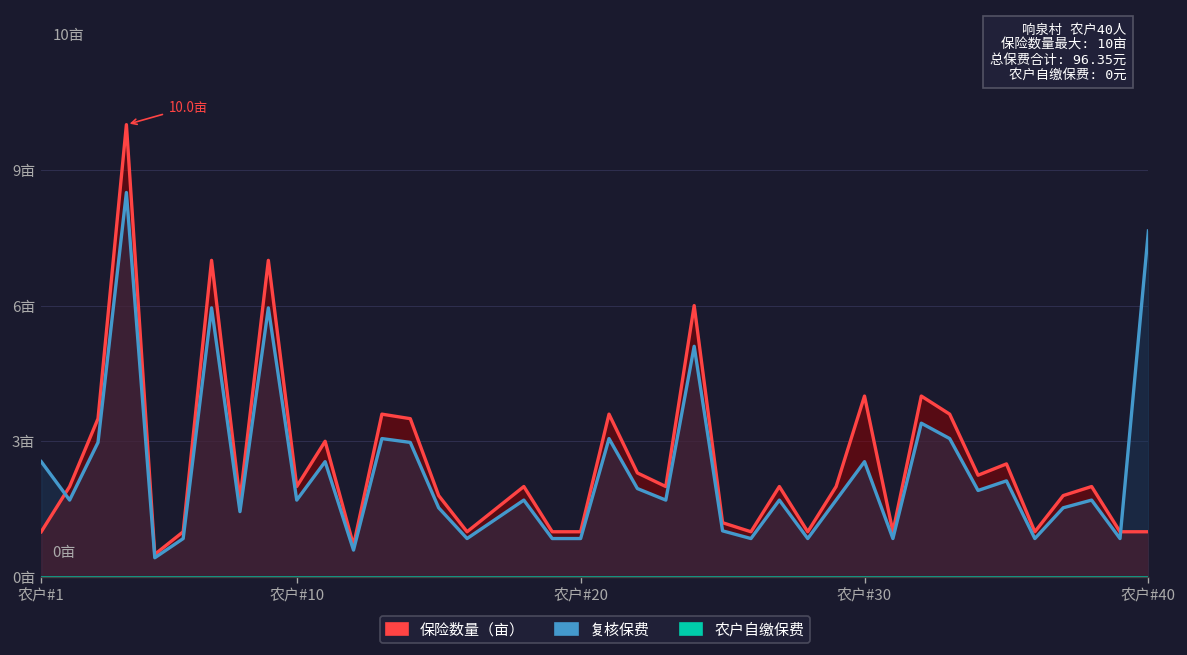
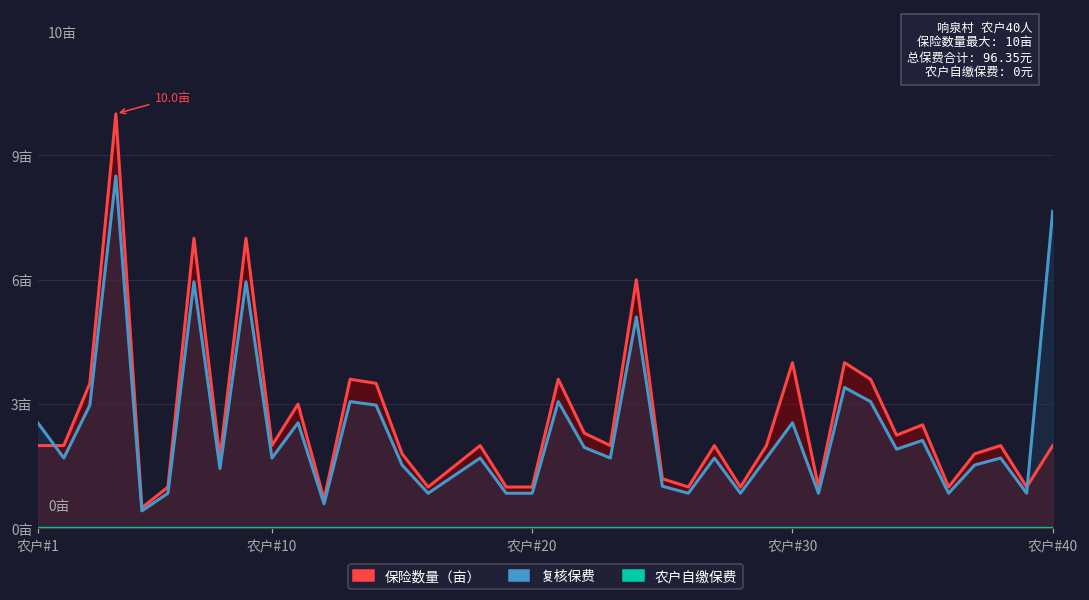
保险数量（亩）, 农户#1: 1亩 -> 2亩
保险数量（亩）, 农户#40: 1亩 -> 2亩
